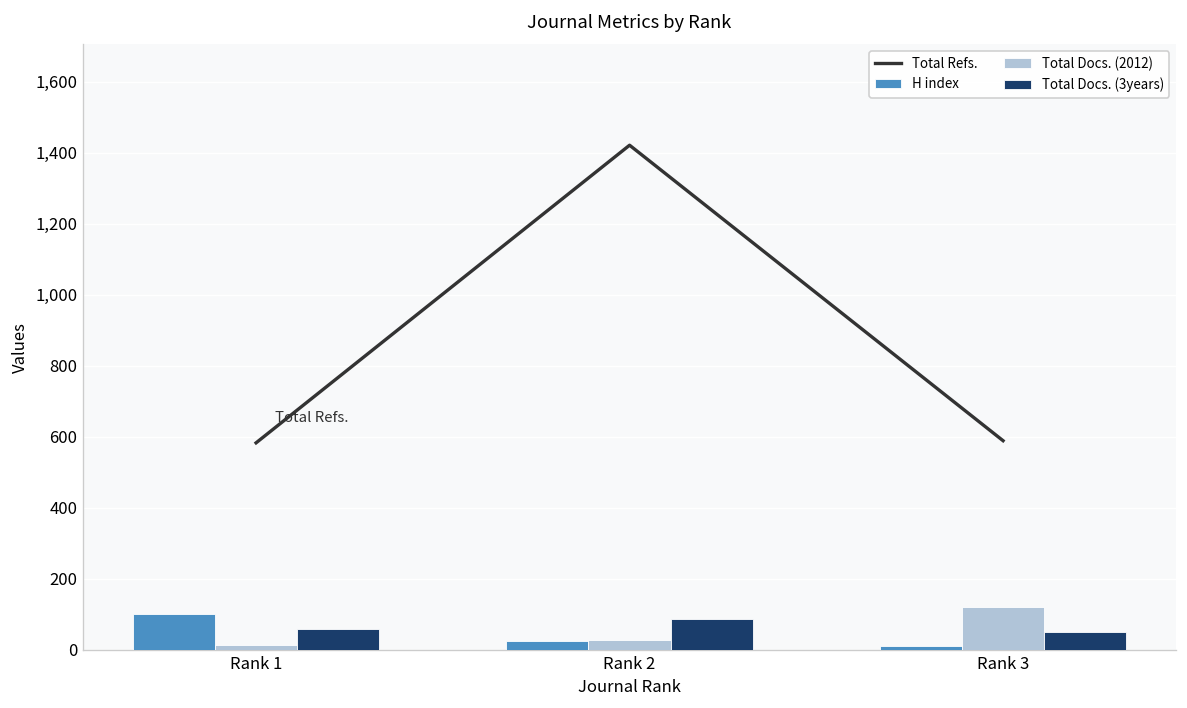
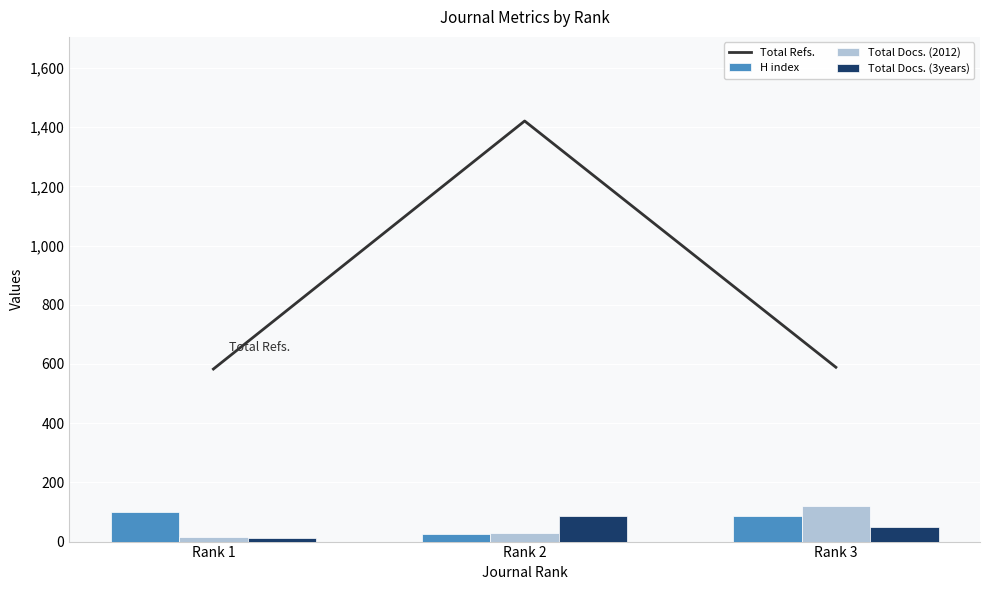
Total Docs. (3years), Rank 1: 60 -> 10
H index, Rank 3: 10 -> 90
